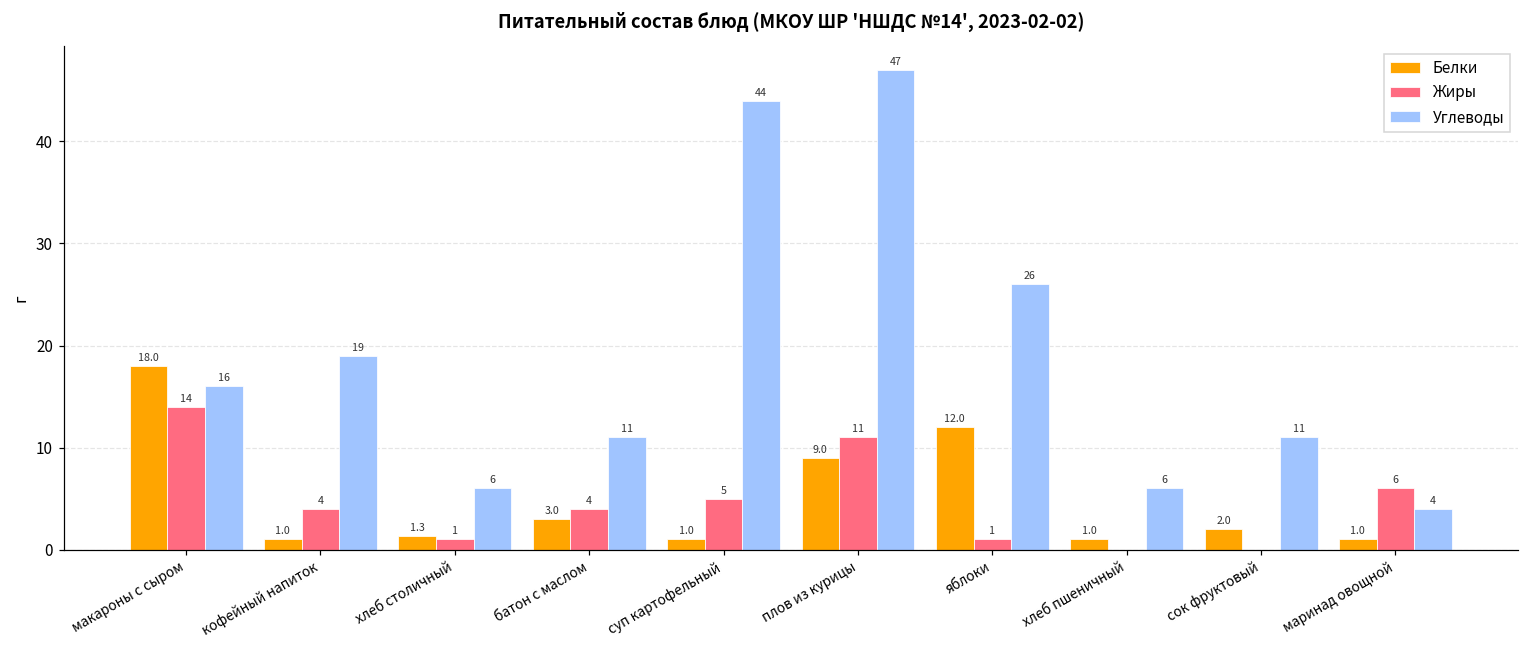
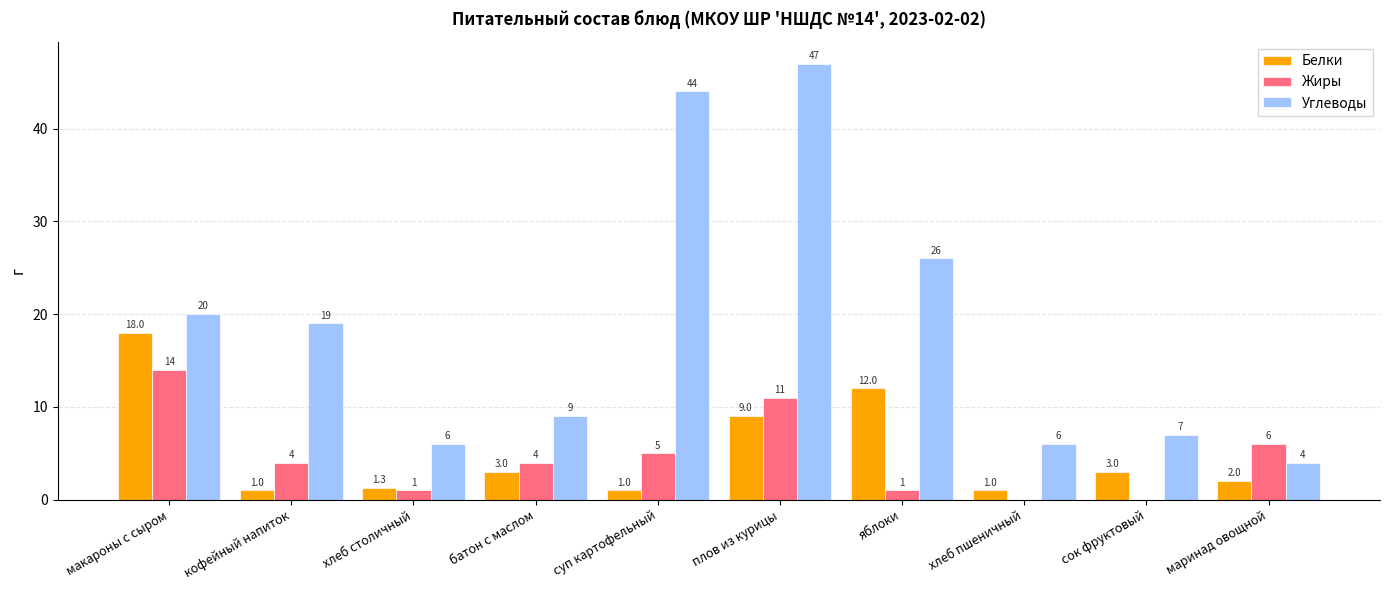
Углеводы, макароны с сыром: 16 -> 20
Углеводы, батон с маслом: 11 -> 9
Белки, сок фруктовый: 2.0 -> 3.0
Углеводы, сок фруктовый: 11 -> 7
Белки, маринад овощной: 1.0 -> 2.0
